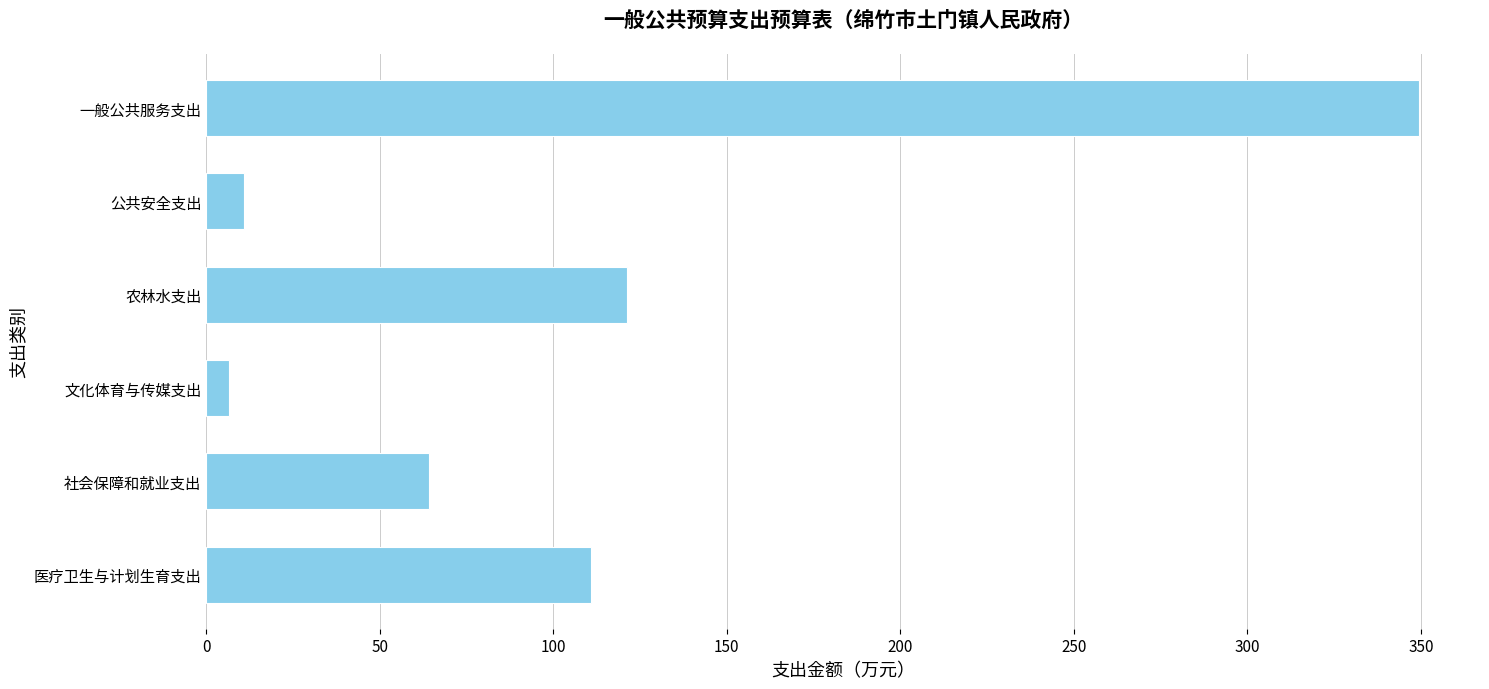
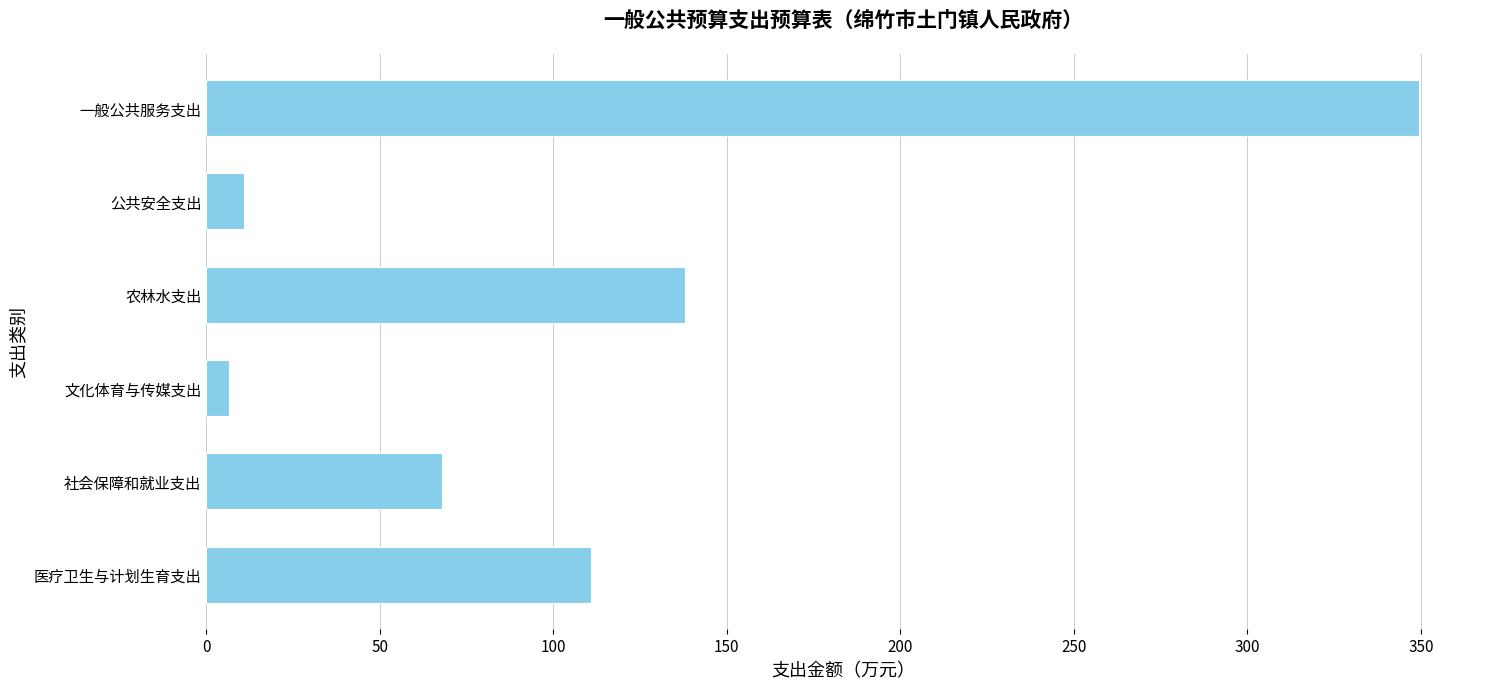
农林水支出: 121 -> 138
社会保障和就业支出: 64 -> 68
